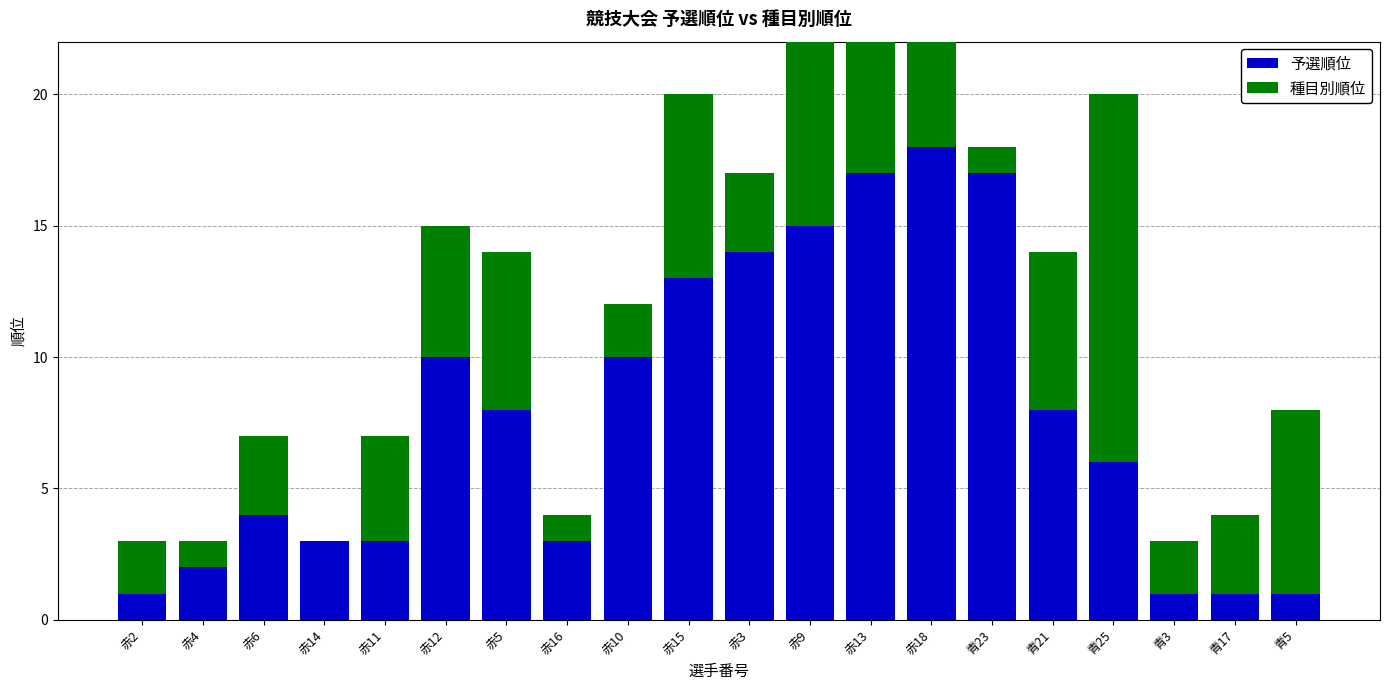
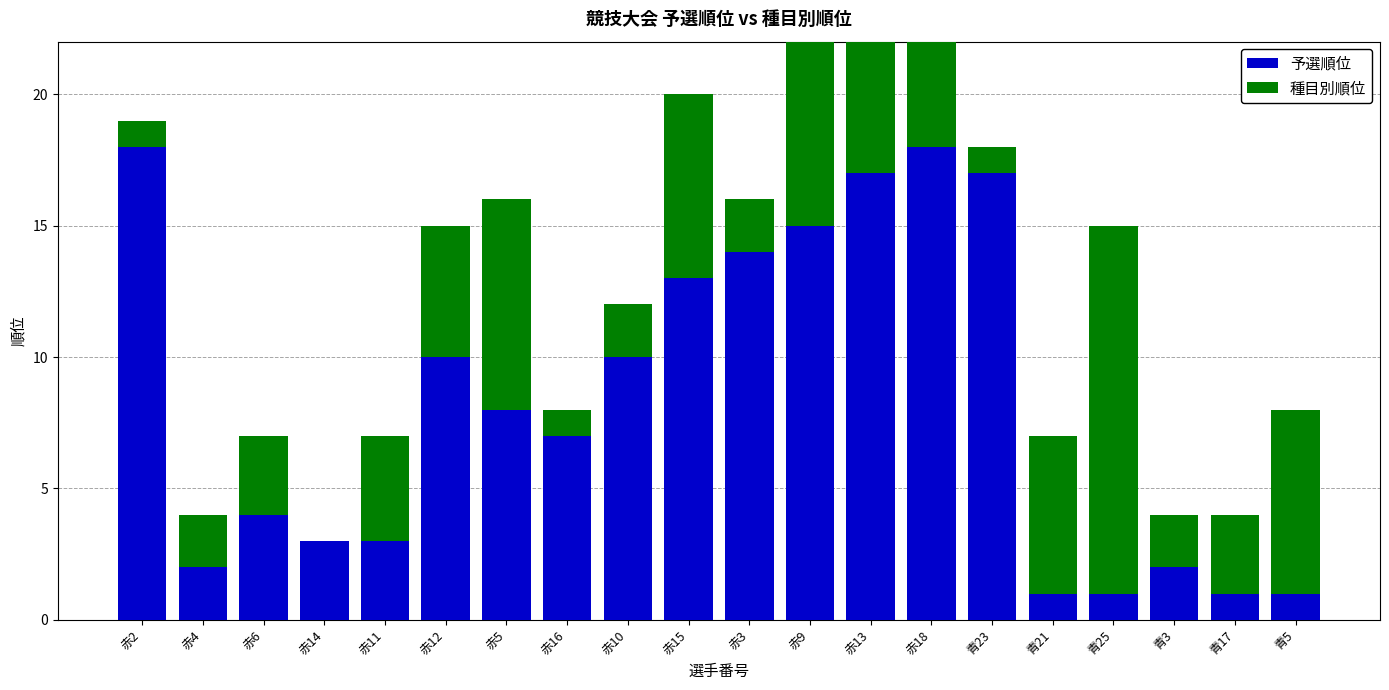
予選順位, 赤2: 1 -> 18
種目別順位, 赤2: 2 -> 1
種目別順位, 赤4: 1 -> 2
種目別順位, 赤5: 6 -> 8
予選順位, 赤16: 3 -> 7
種目別順位, 赤3: 3 -> 2
予選順位, 青21: 8 -> 1
予選順位, 青25: 6 -> 1
予選順位, 青3: 1 -> 2
